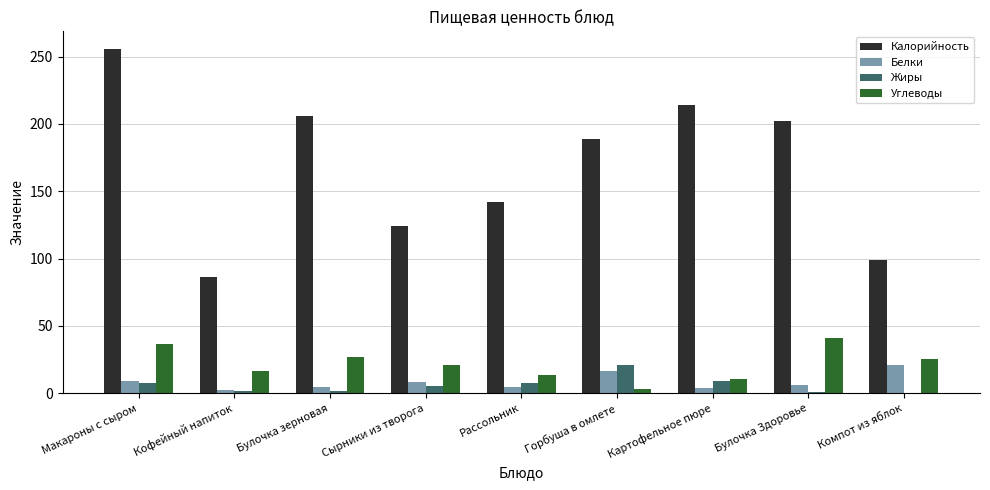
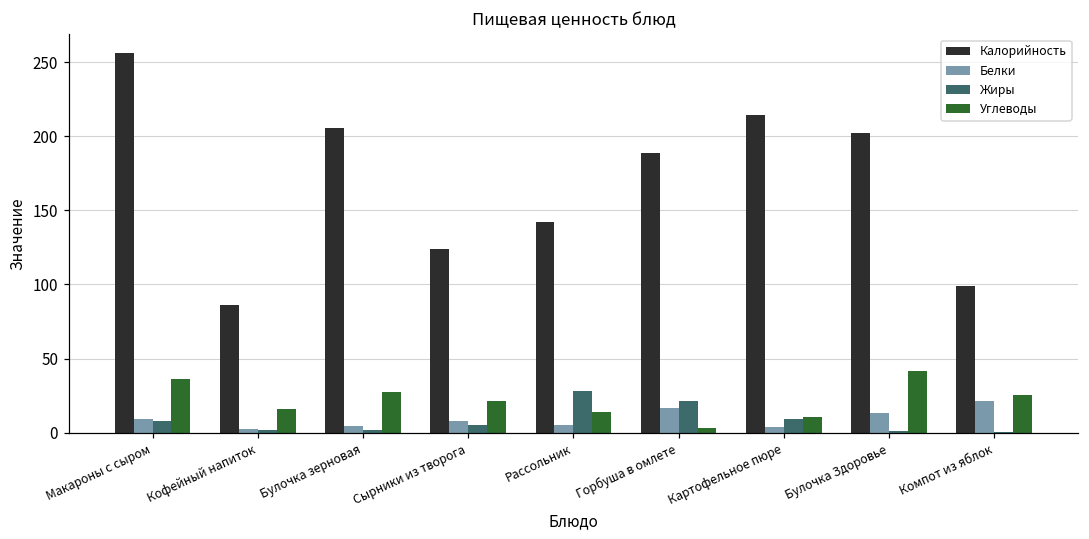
Жиры, Рассольник: 7 -> 28
Белки, Булочка Здоровье: 6 -> 13
